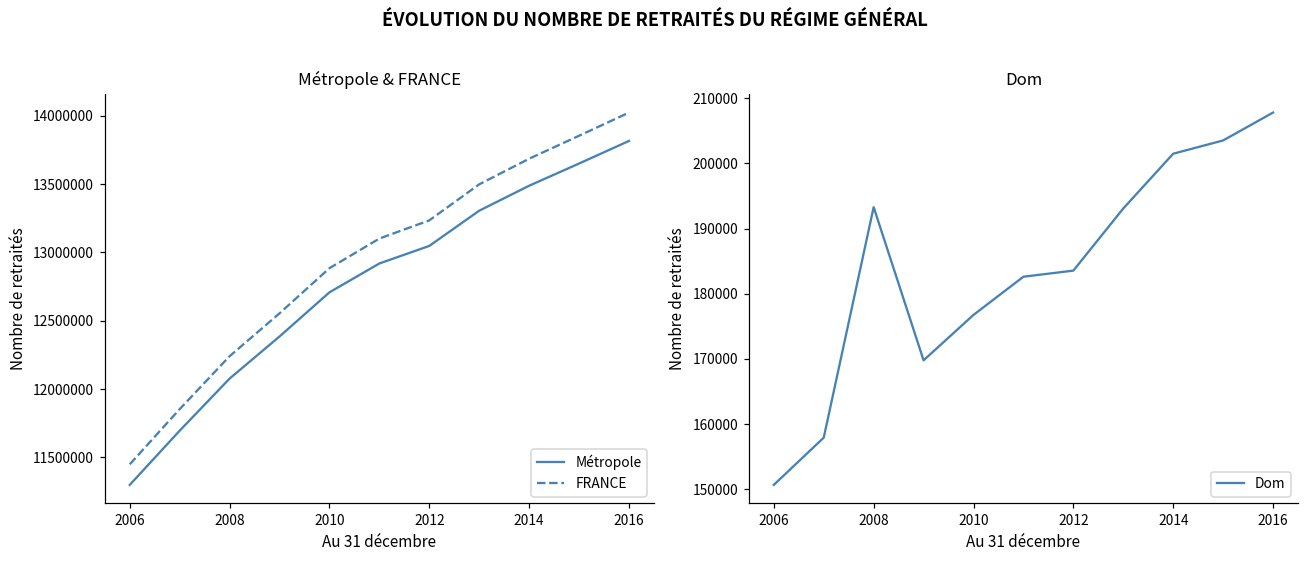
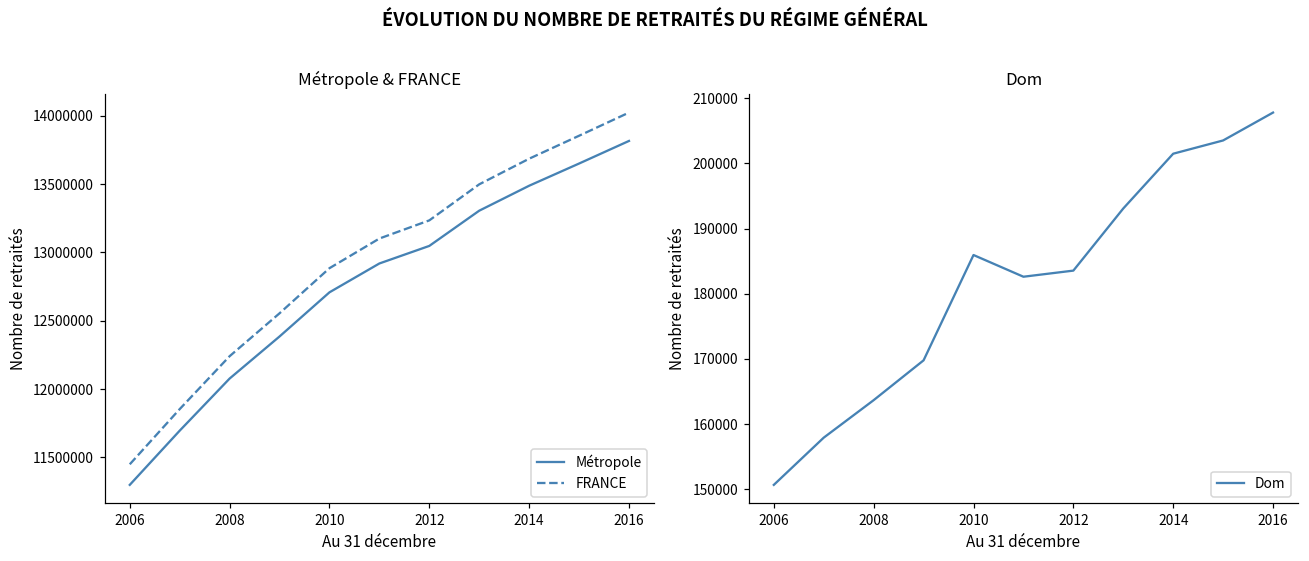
Dom, 2008: 193000 -> 164000
Dom, 2010: 177000 -> 186000
